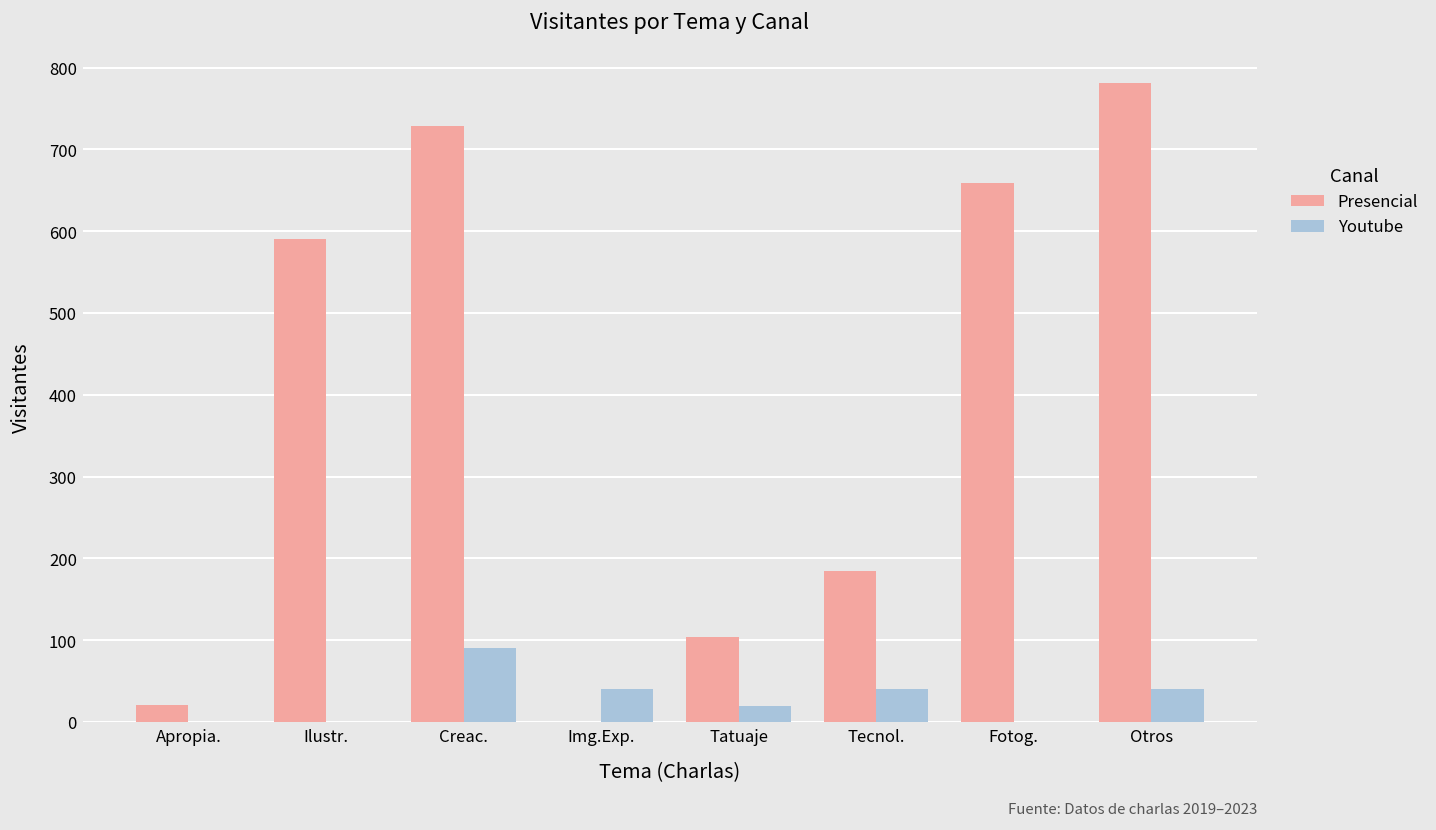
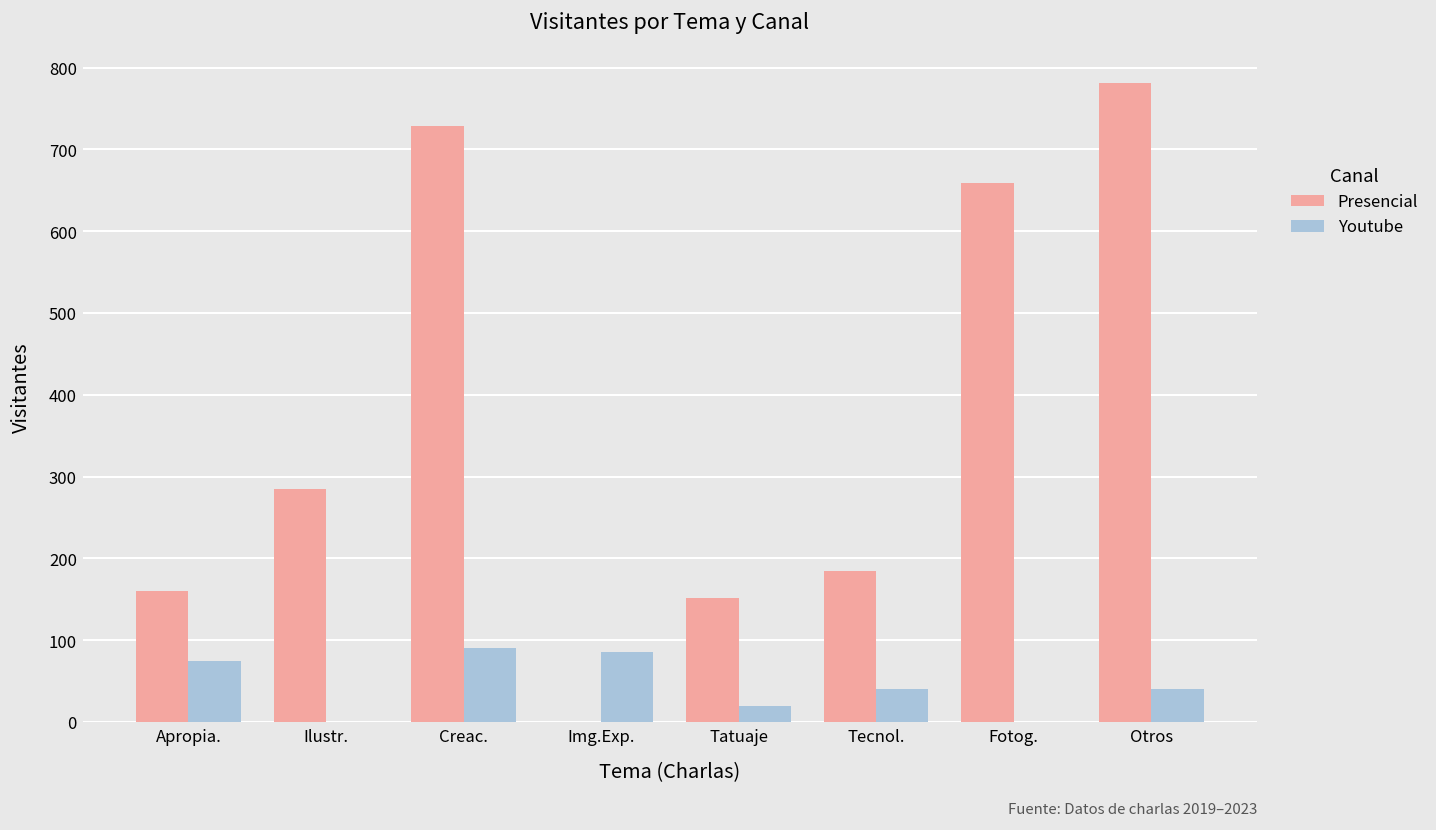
Presencial, Apropia.: 20 -> 160
Youtube, Apropia.: 0 -> 80
Presencial, Ilustr.: 590 -> 290
Youtube, Img.Exp.: 40 -> 90
Presencial, Tatuaje: 100 -> 150
